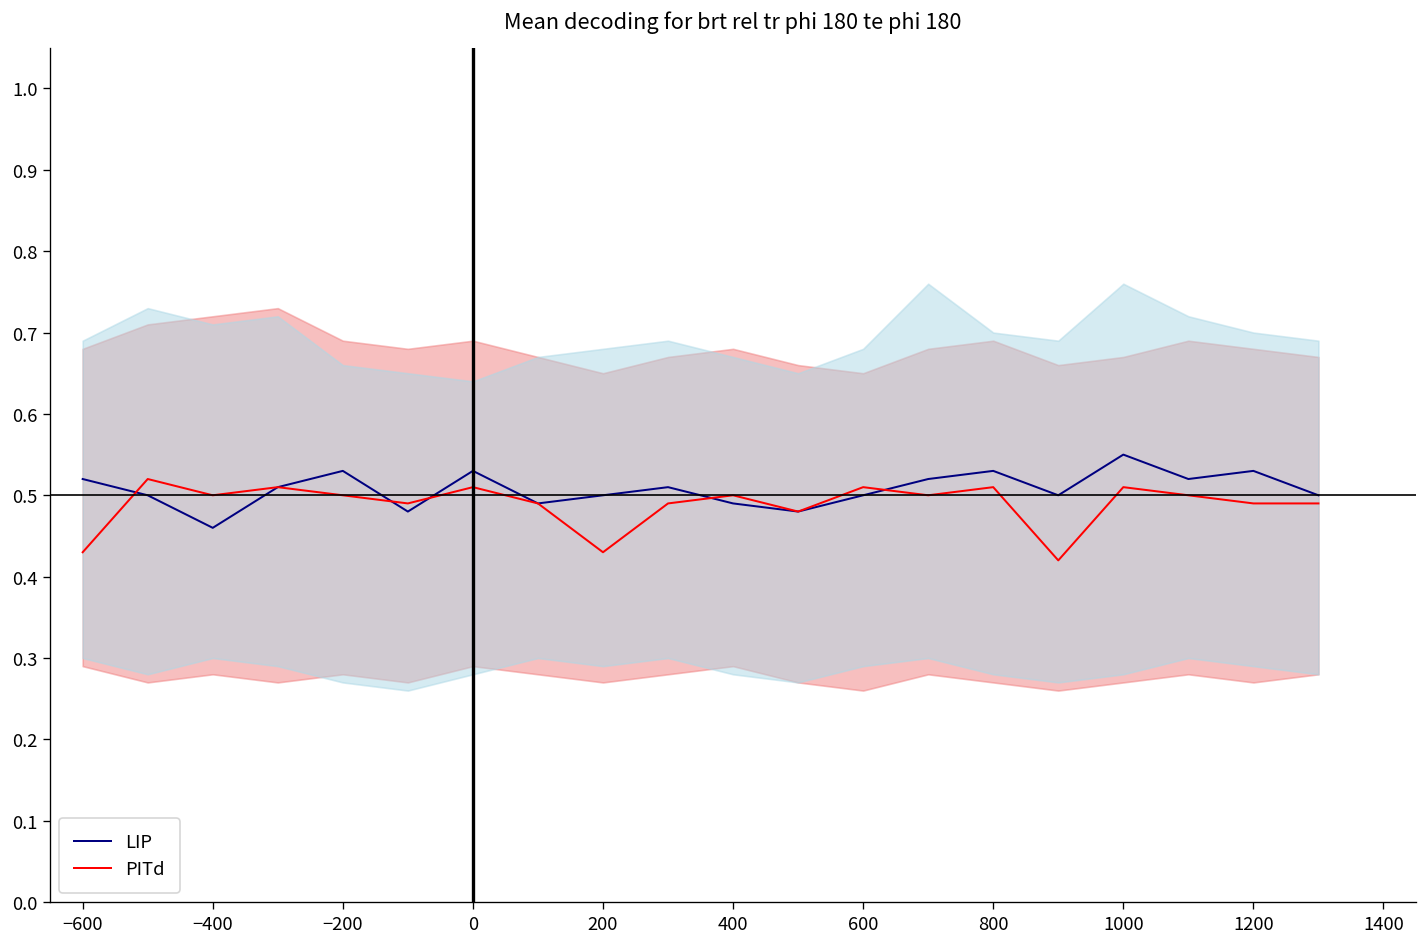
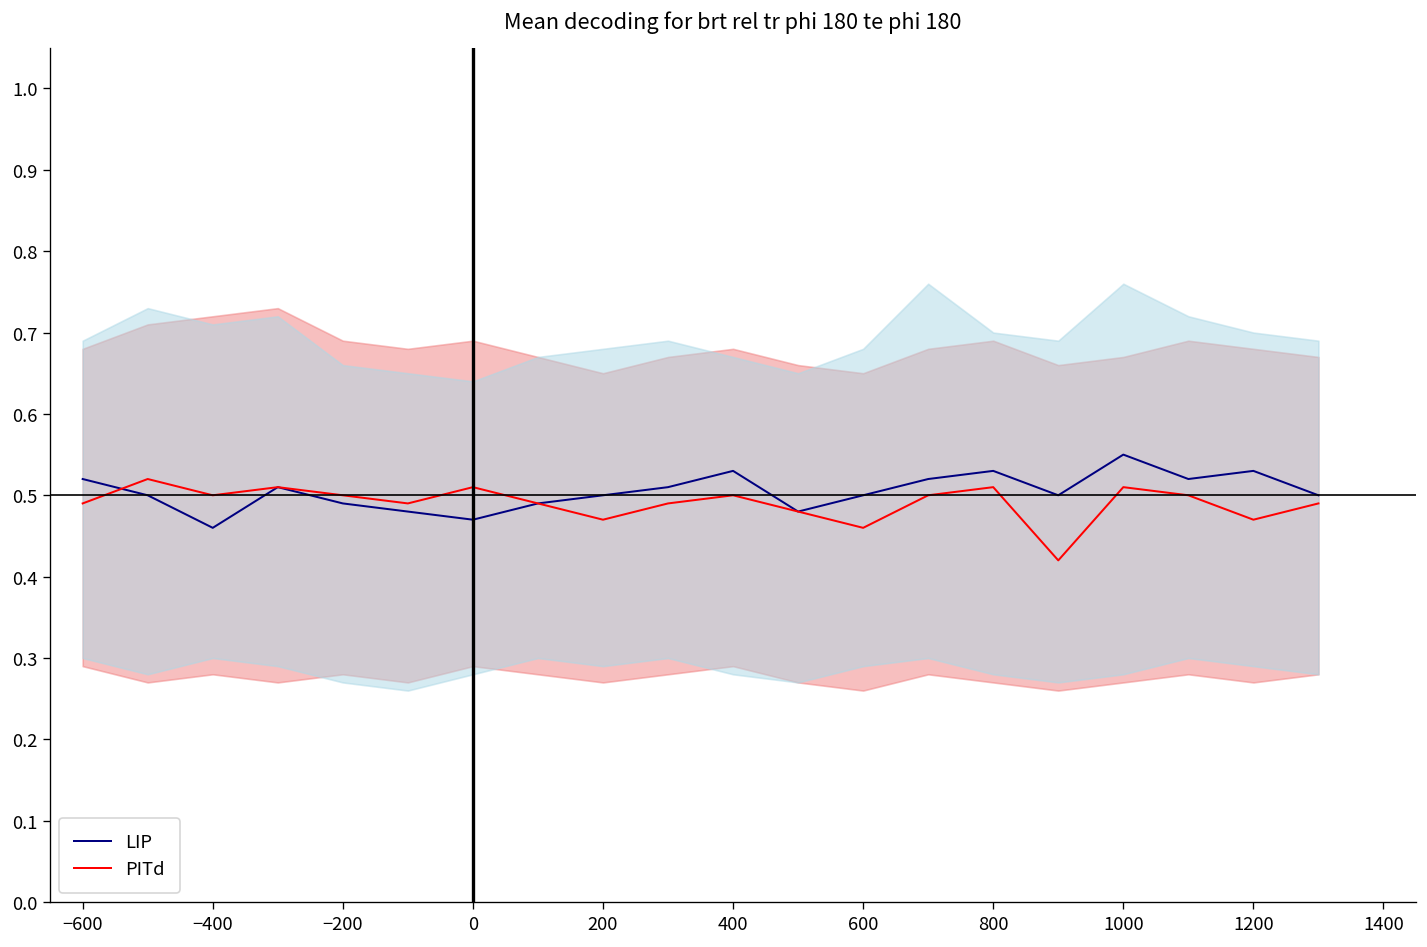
PITd, −600: 0.43 -> 0.49
LIP, −200: 0.53 -> 0.49
LIP, 0: 0.53 -> 0.47
PITd, 200: 0.43 -> 0.47
LIP, 400: 0.49 -> 0.53
PITd, 600: 0.51 -> 0.46
PITd, 1200: 0.49 -> 0.47
